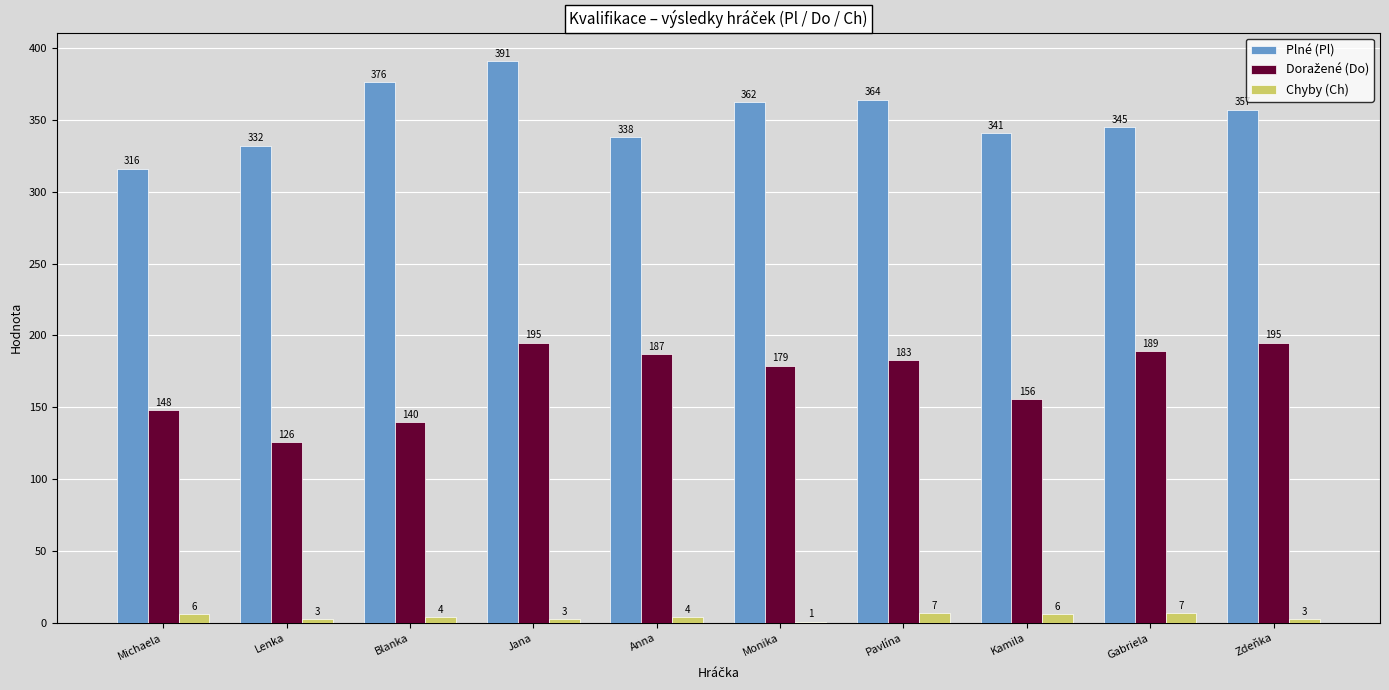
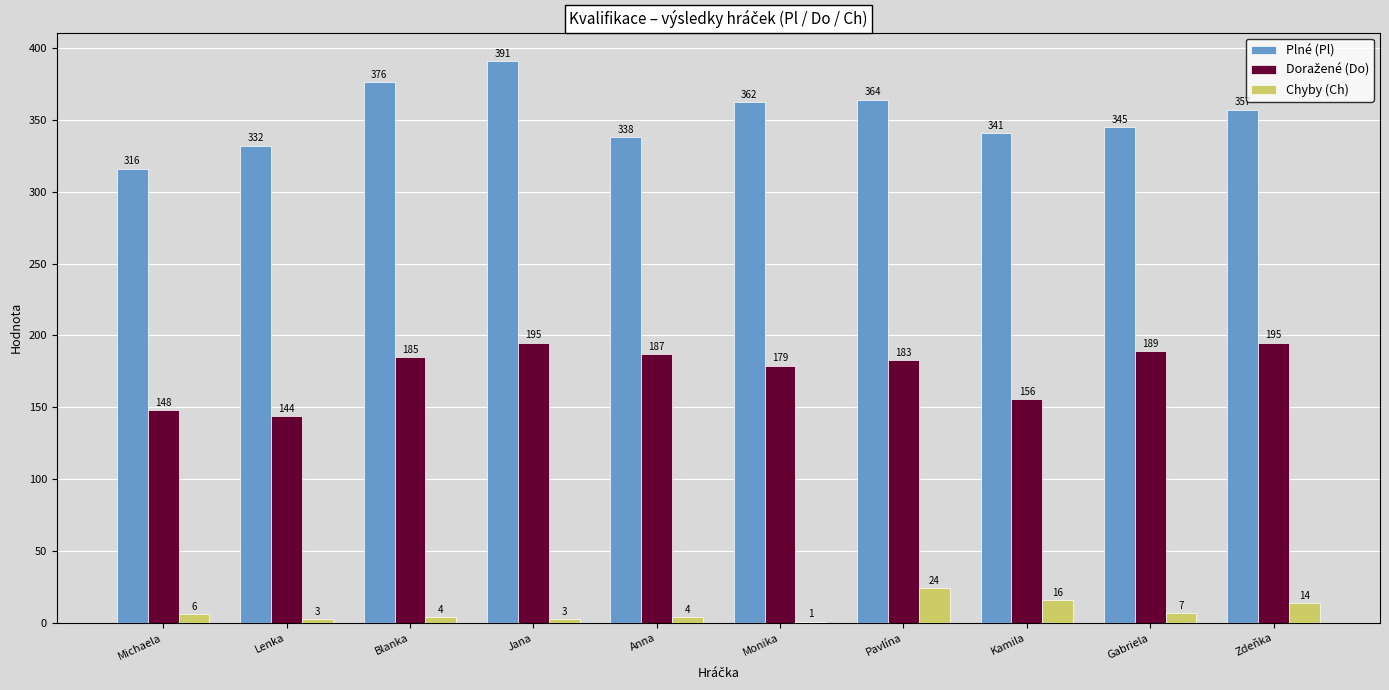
Doražené (Do), Lenka: 126 -> 144
Doražené (Do), Blanka: 140 -> 185
Chyby (Ch), Pavlína: 7 -> 24
Chyby (Ch), Kamila: 6 -> 16
Chyby (Ch), Zdeňka: 3 -> 14
